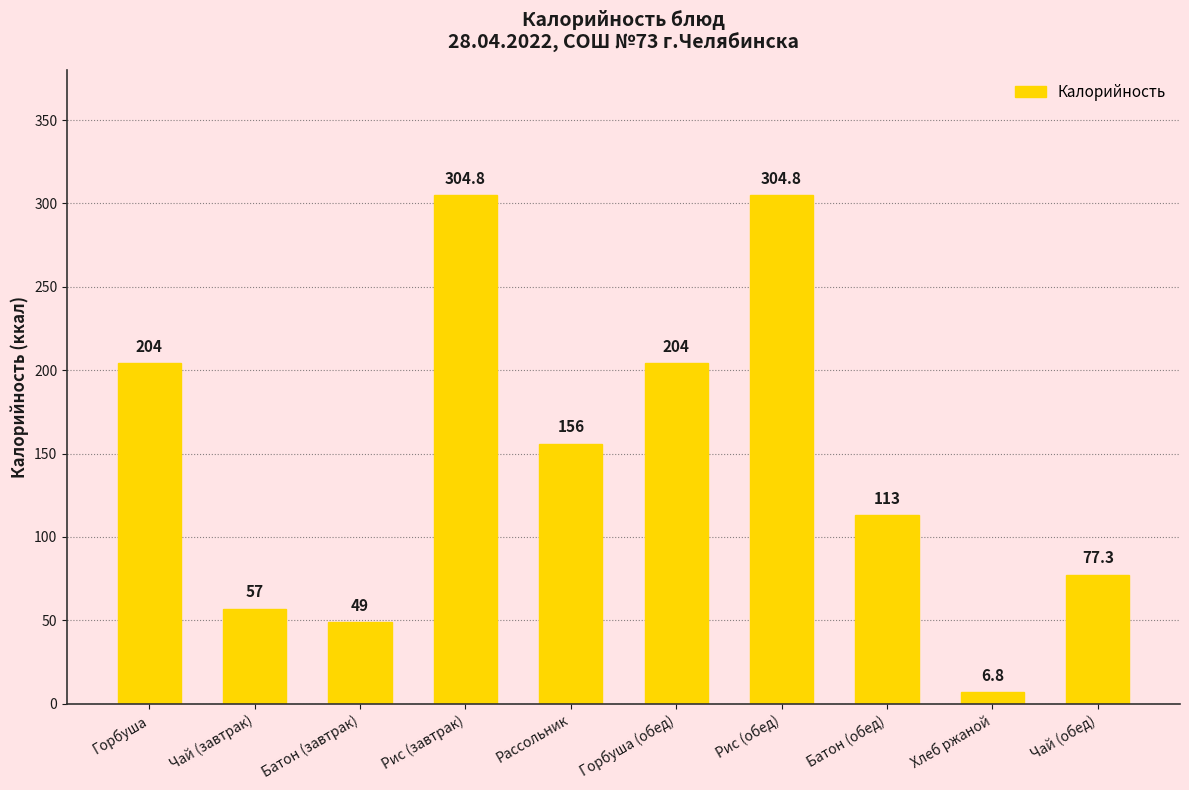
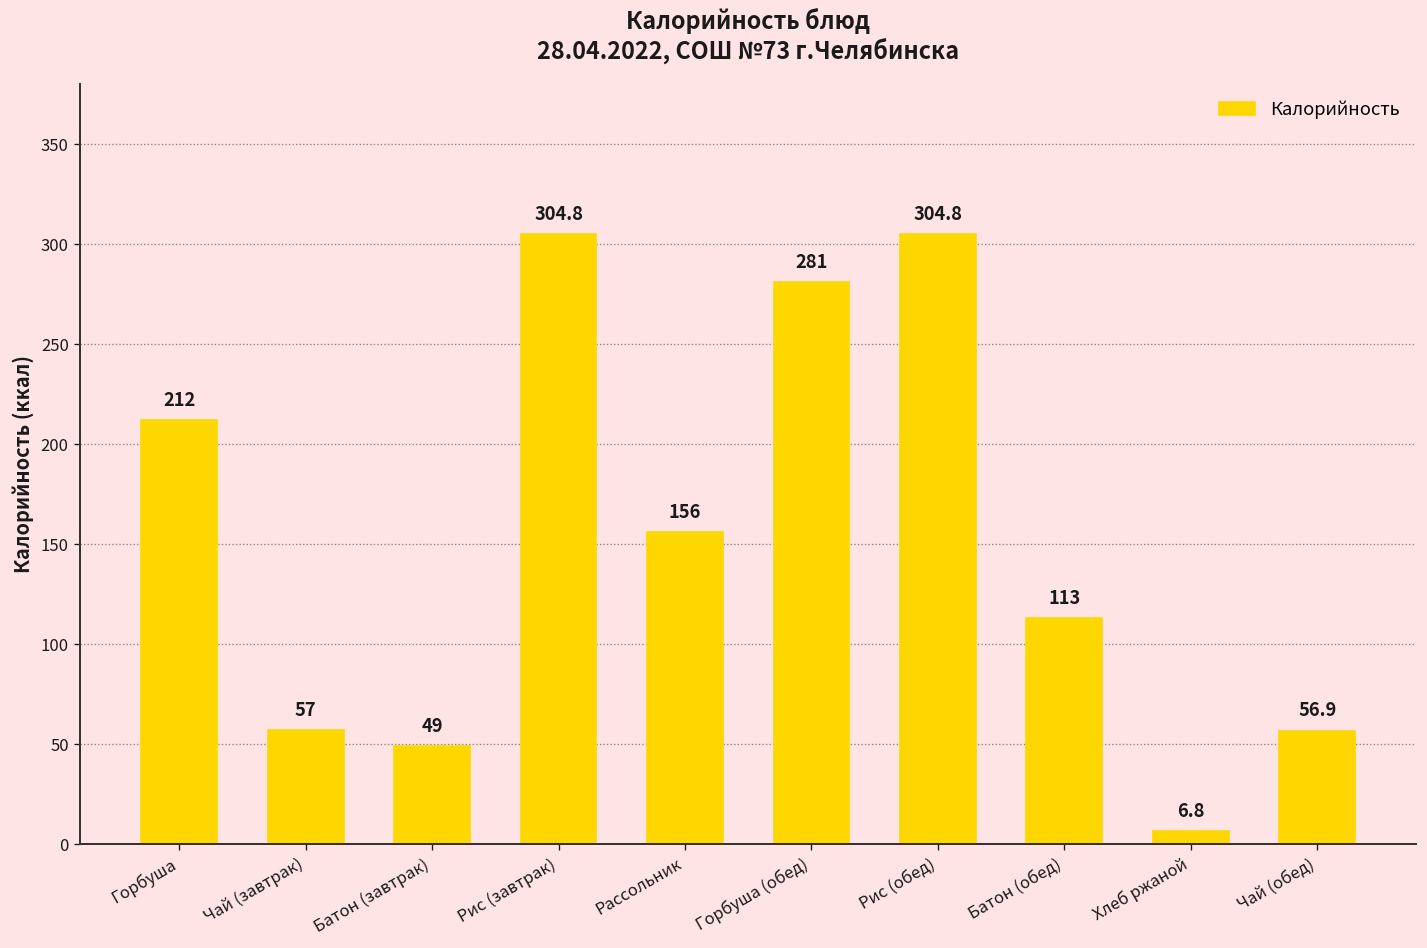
Горбуша: 204 -> 212
Горбуша (обед): 204 -> 281
Чай (обед): 77.3 -> 56.9
